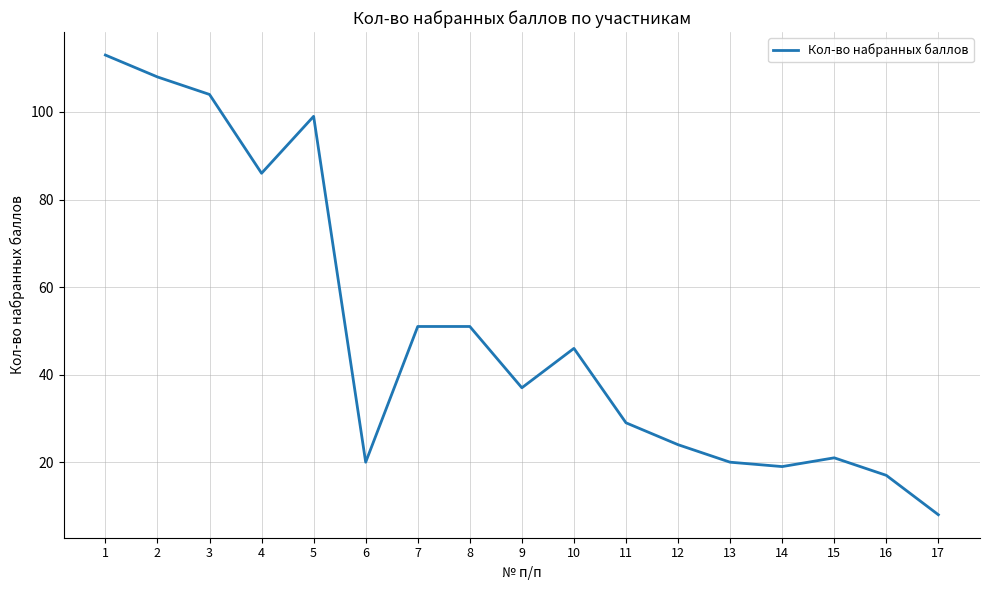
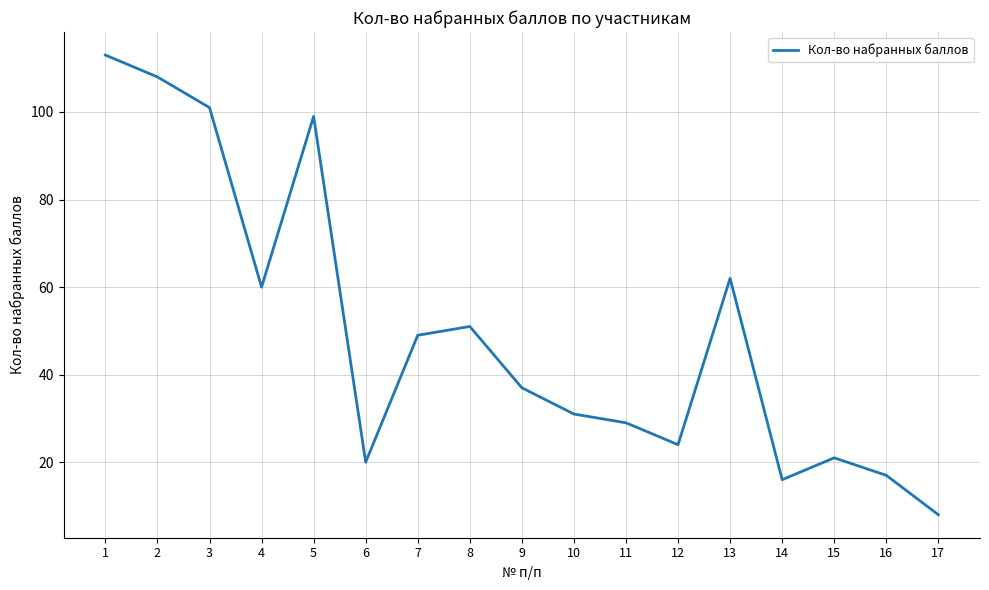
3: 104 -> 101
4: 86 -> 60
7: 51 -> 49
10: 46 -> 31
13: 20 -> 62
14: 19 -> 16
